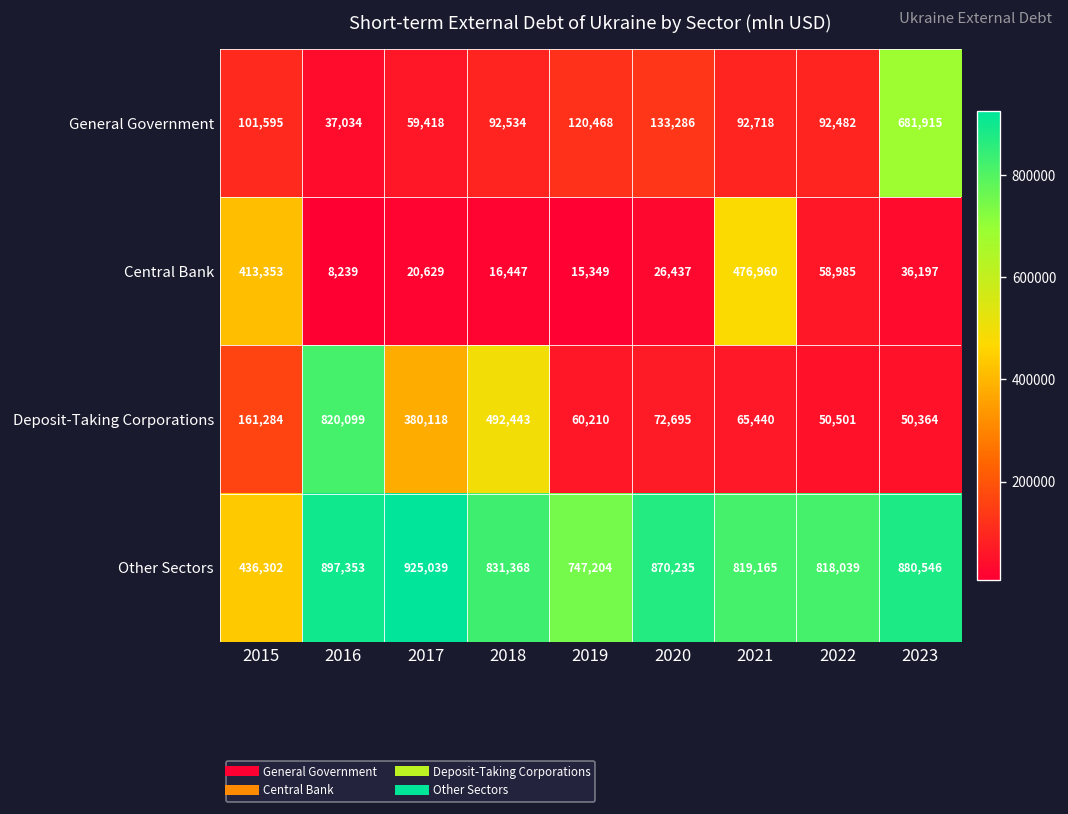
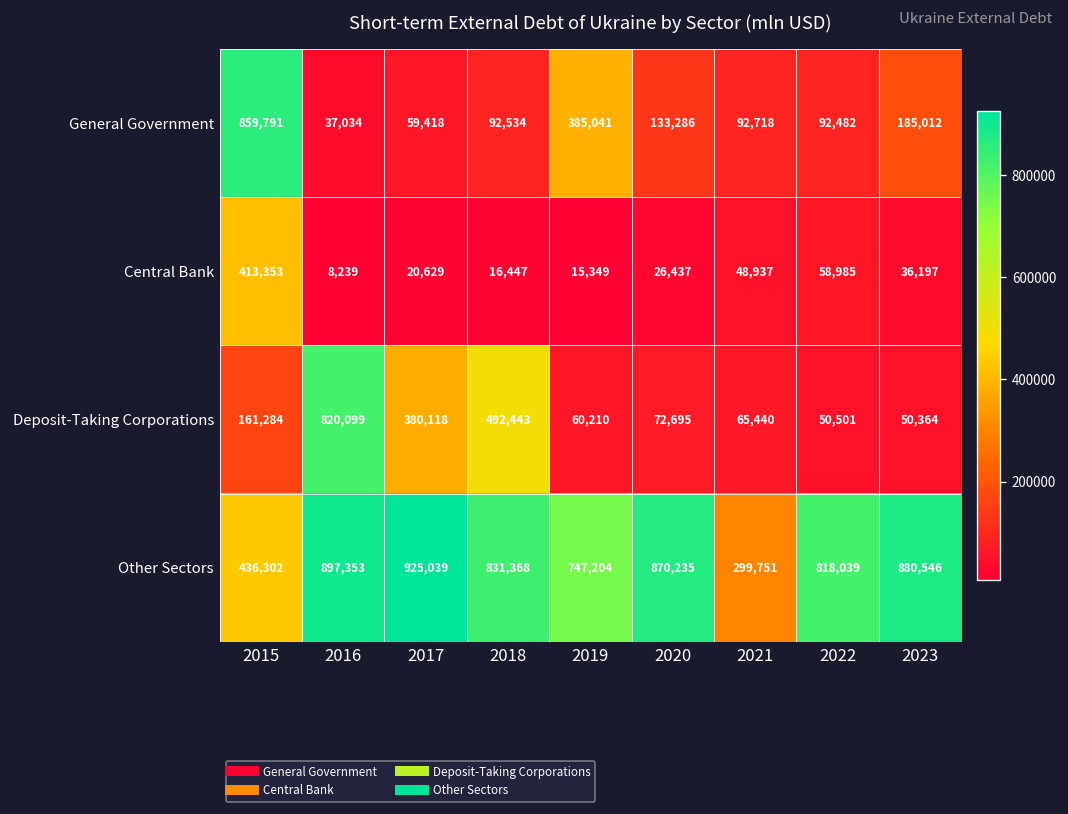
General Government, 2015: 101,595 -> 859,791
General Government, 2019: 120,468 -> 385,041
General Government, 2023: 681,915 -> 185,012
Central Bank, 2021: 476,960 -> 48,937
Other Sectors, 2021: 819,165 -> 299,751
